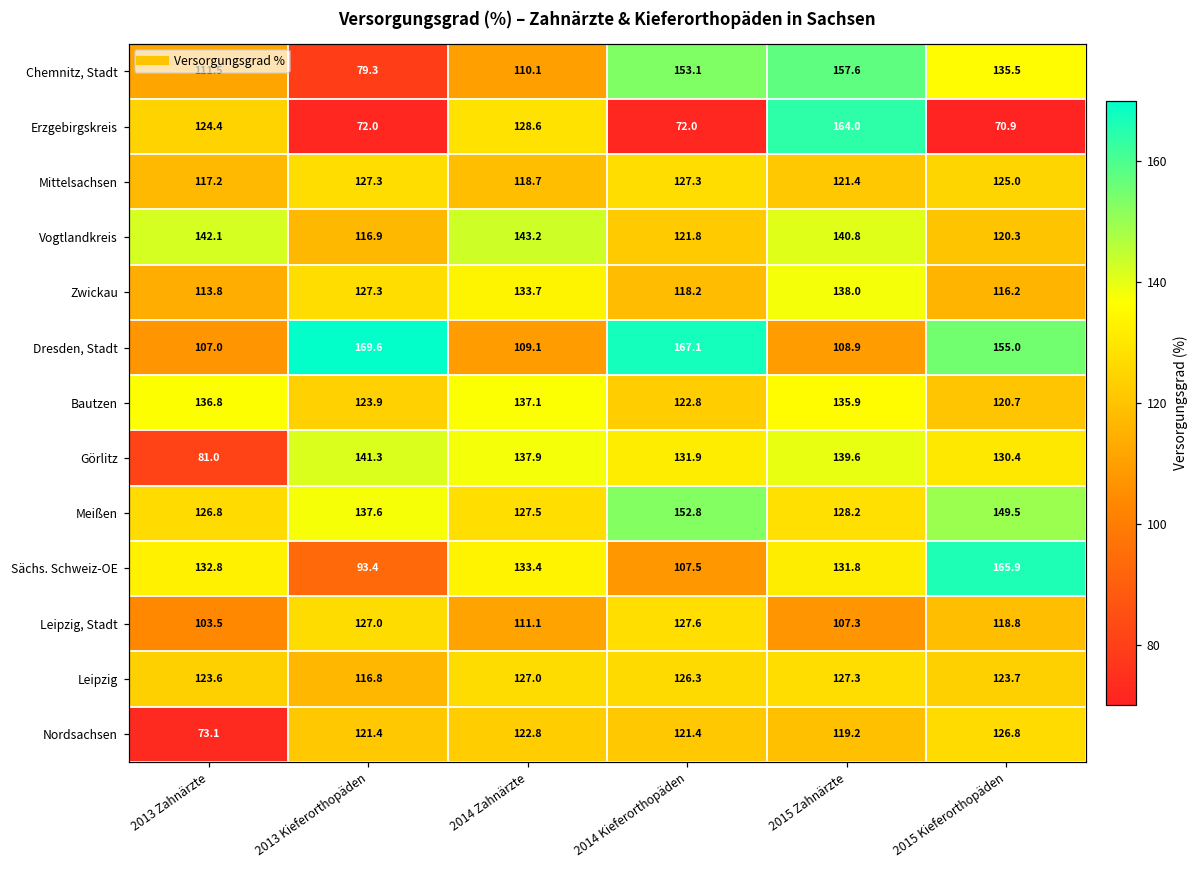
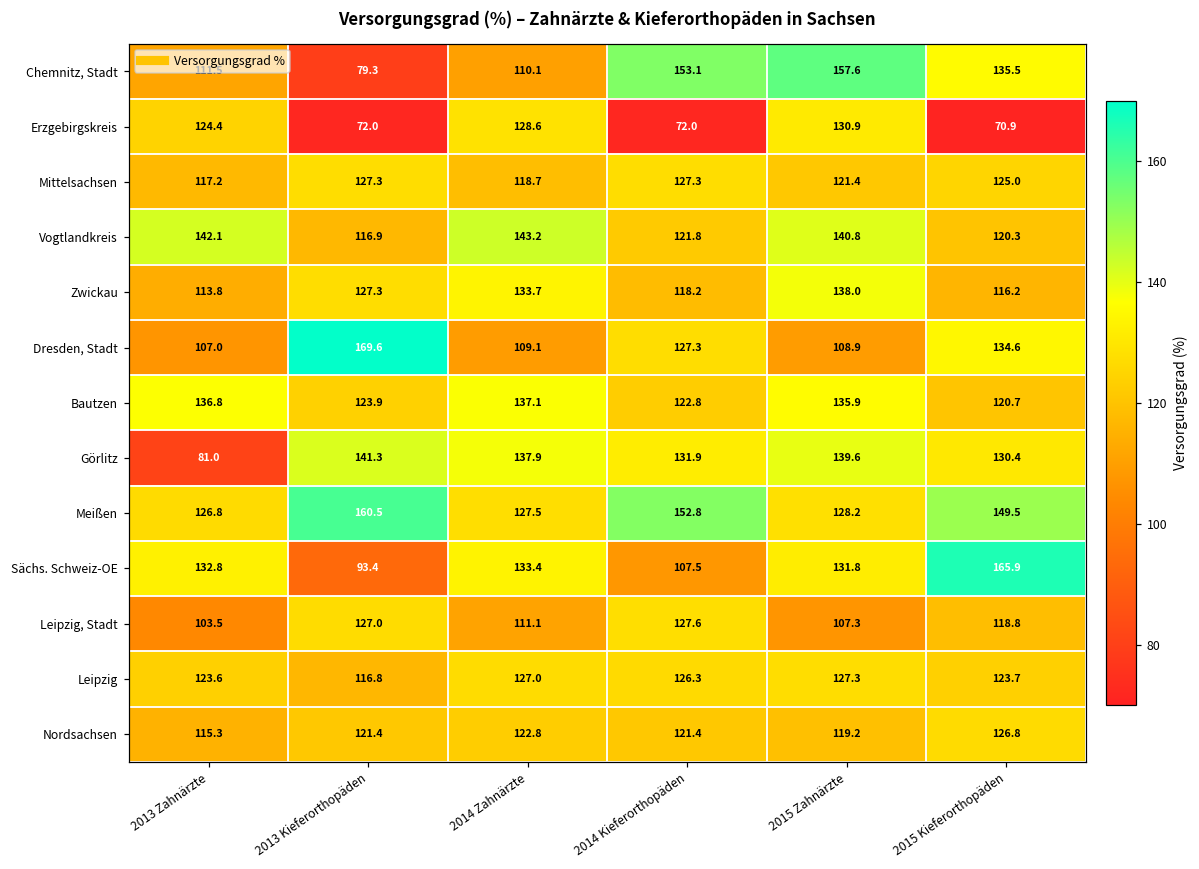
Erzgebirgskreis, 2015 Zahnärzte: 164.0 -> 130.9
Dresden, Stadt, 2014 Kieferorthopäden: 167.1 -> 127.3
Dresden, Stadt, 2015 Kieferorthopäden: 155.0 -> 134.6
Meißen, 2013 Kieferorthopäden: 137.6 -> 160.5
Nordsachsen, 2013 Zahnärzte: 73.1 -> 115.3
